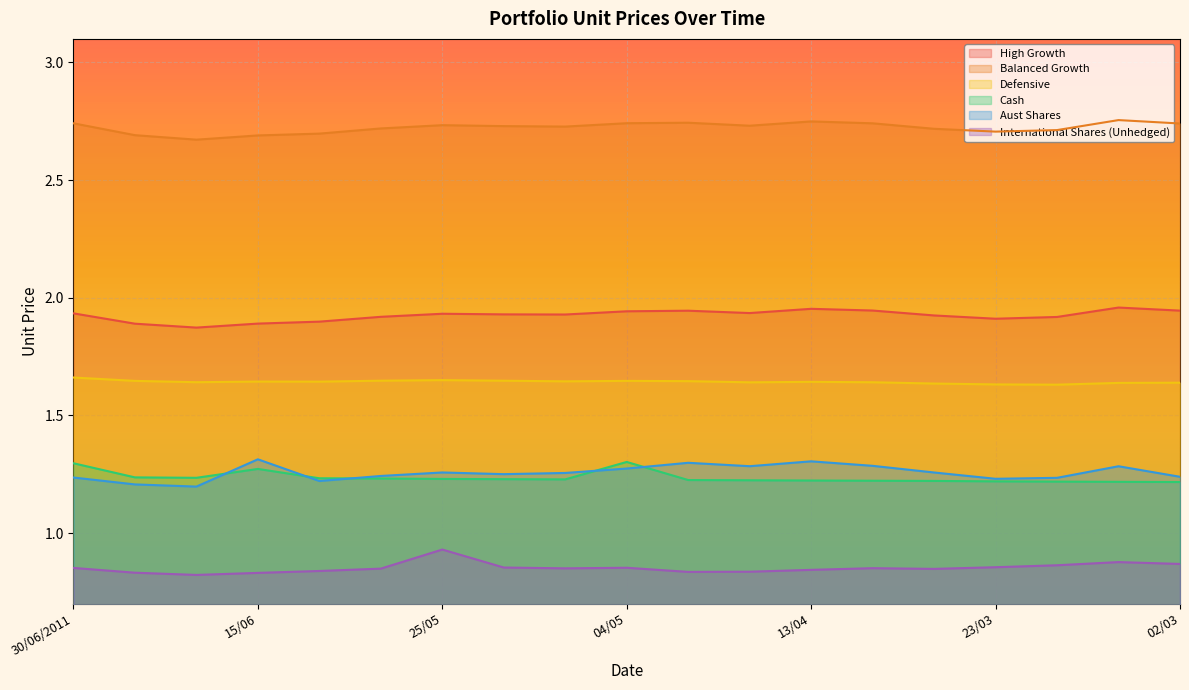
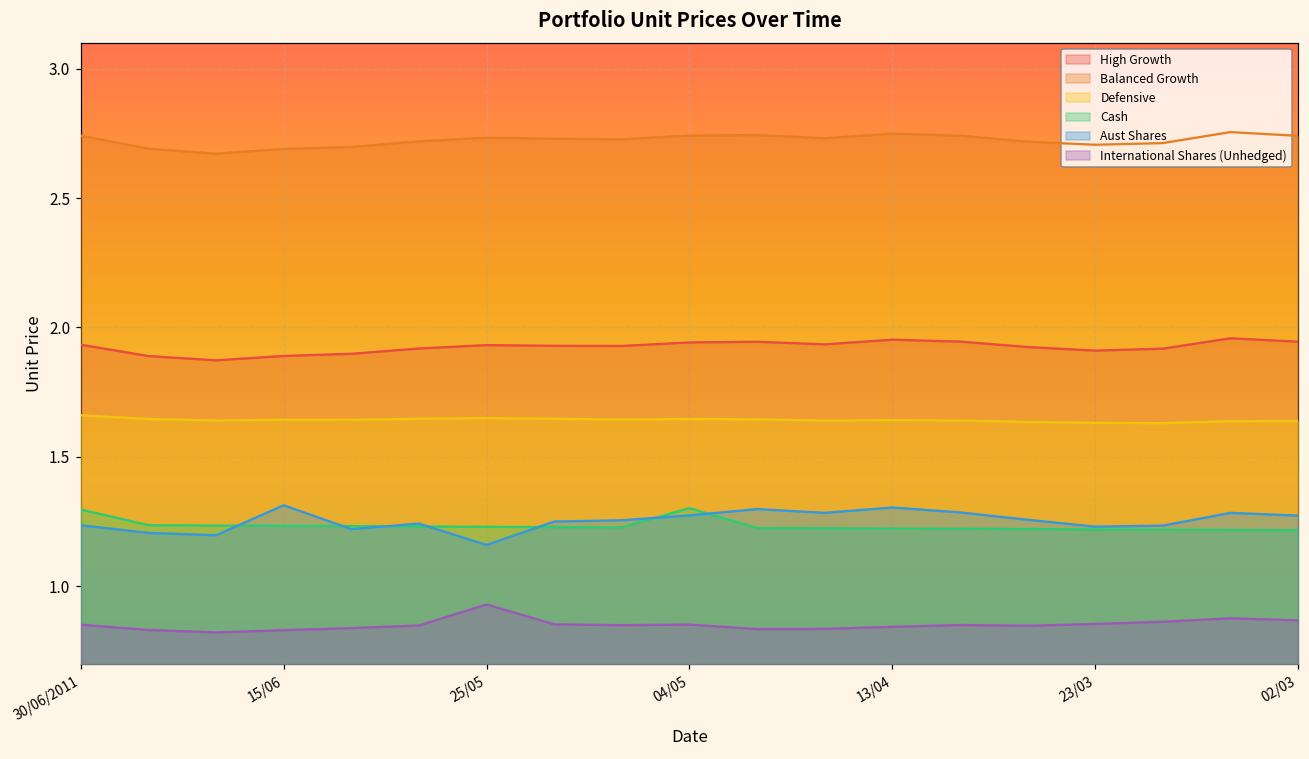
Cash, 15/06: 1.27 -> 1.23
Aust Shares, 25/05: 1.26 -> 1.16
Aust Shares, 02/03: 1.24 -> 1.27
